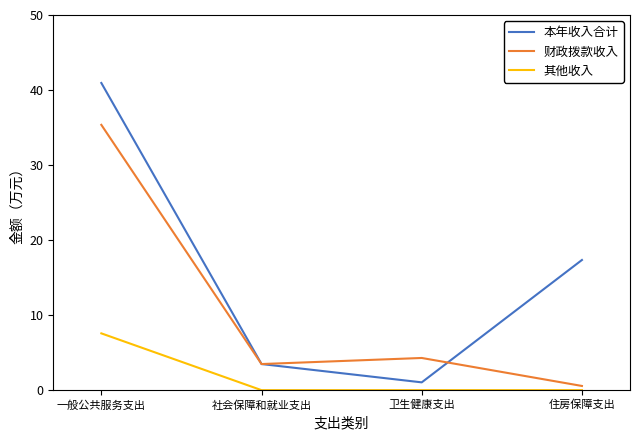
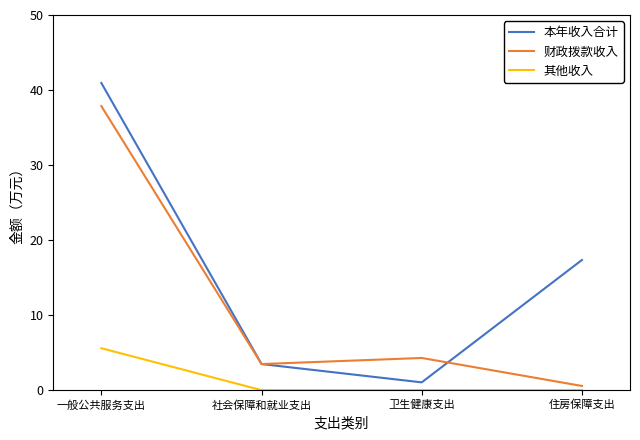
财政拨款收入, 一般公共服务支出: 35 -> 38
其他收入, 一般公共服务支出: 8 -> 6
